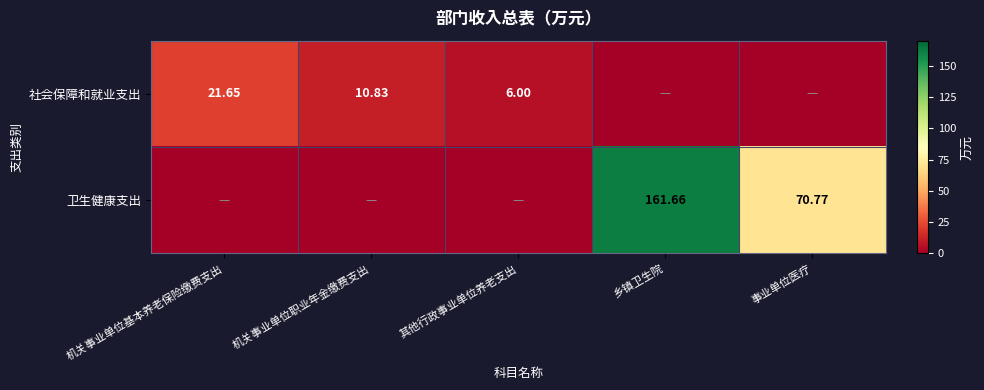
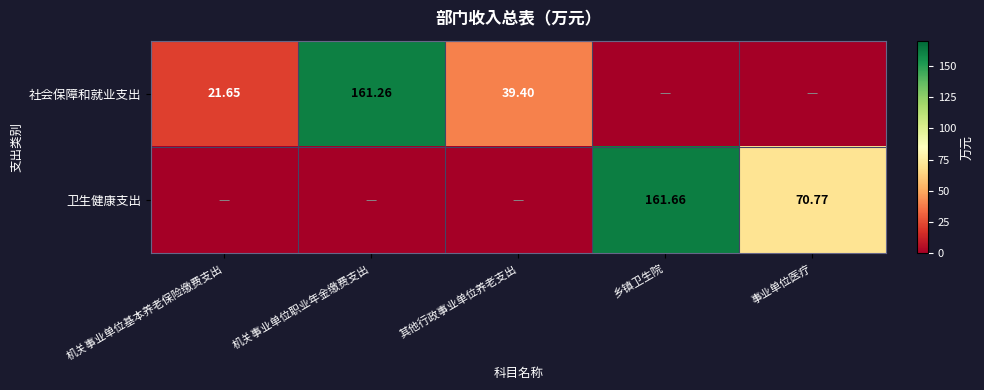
社会保障和就业支出, 机关事业单位职业年金缴费支出: 10.83 -> 161.26
社会保障和就业支出, 其他行政事业单位养老支出: 6.00 -> 39.40
